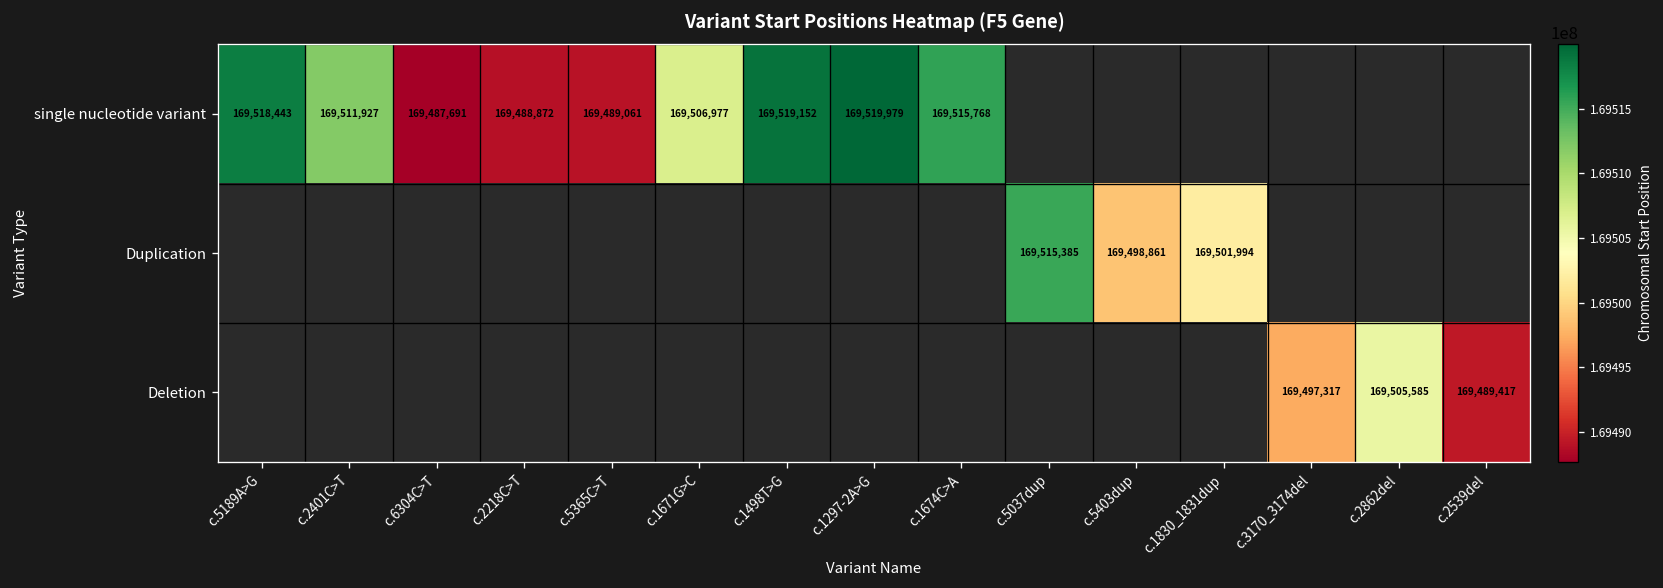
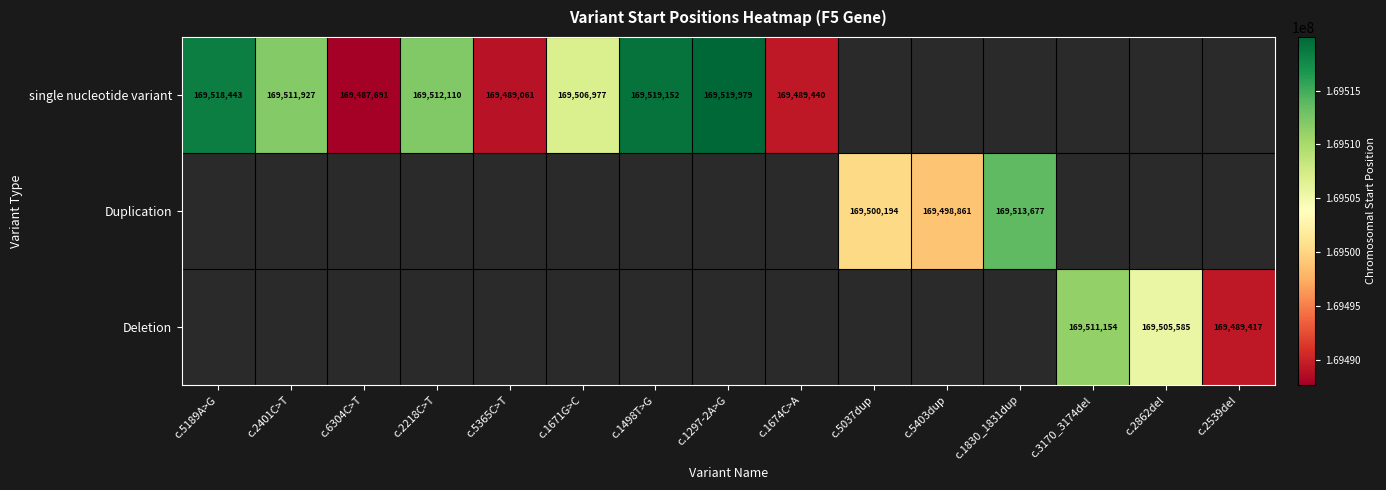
single nucleotide variant, c.2218C>T: 169,488,872 -> 169,512,110
single nucleotide variant, c.1674C>A: 169,515,768 -> 169,489,440
Duplication, c.5037dup: 169,515,385 -> 169,500,194
Duplication, c.1830_1831dup: 169,501,994 -> 169,513,677
Deletion, c.3170_3174del: 169,497,317 -> 169,511,154
